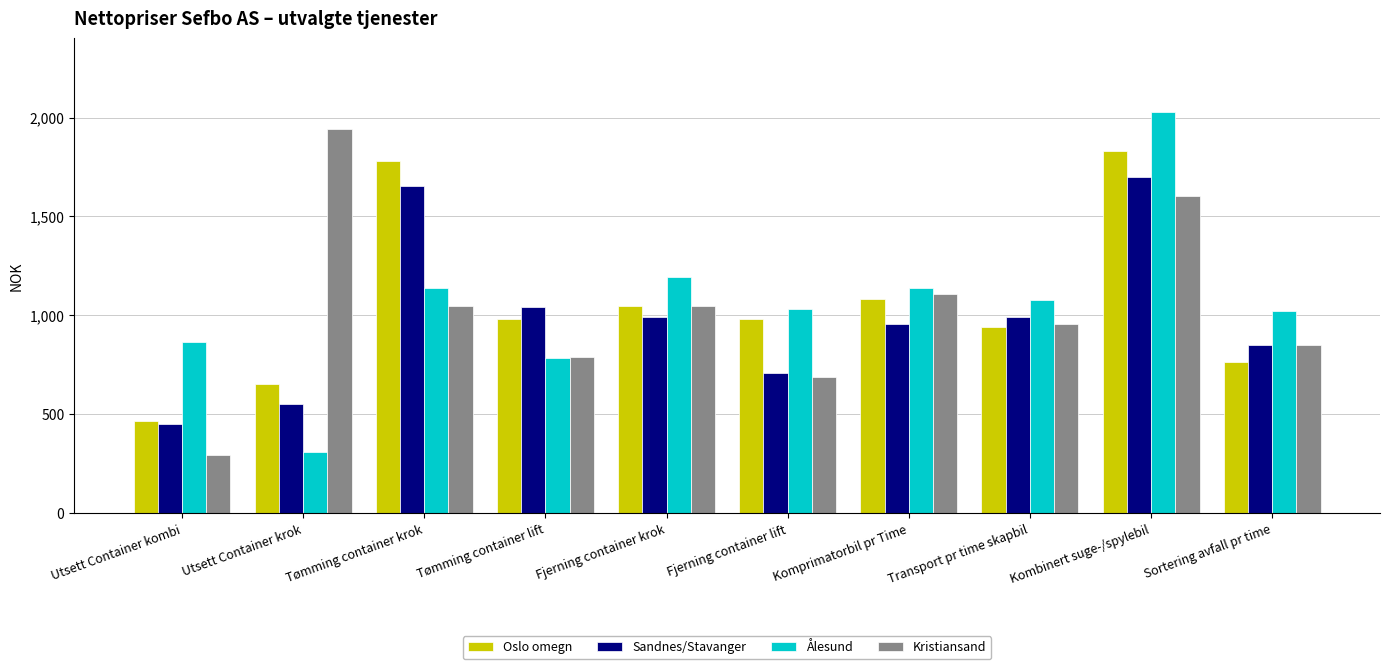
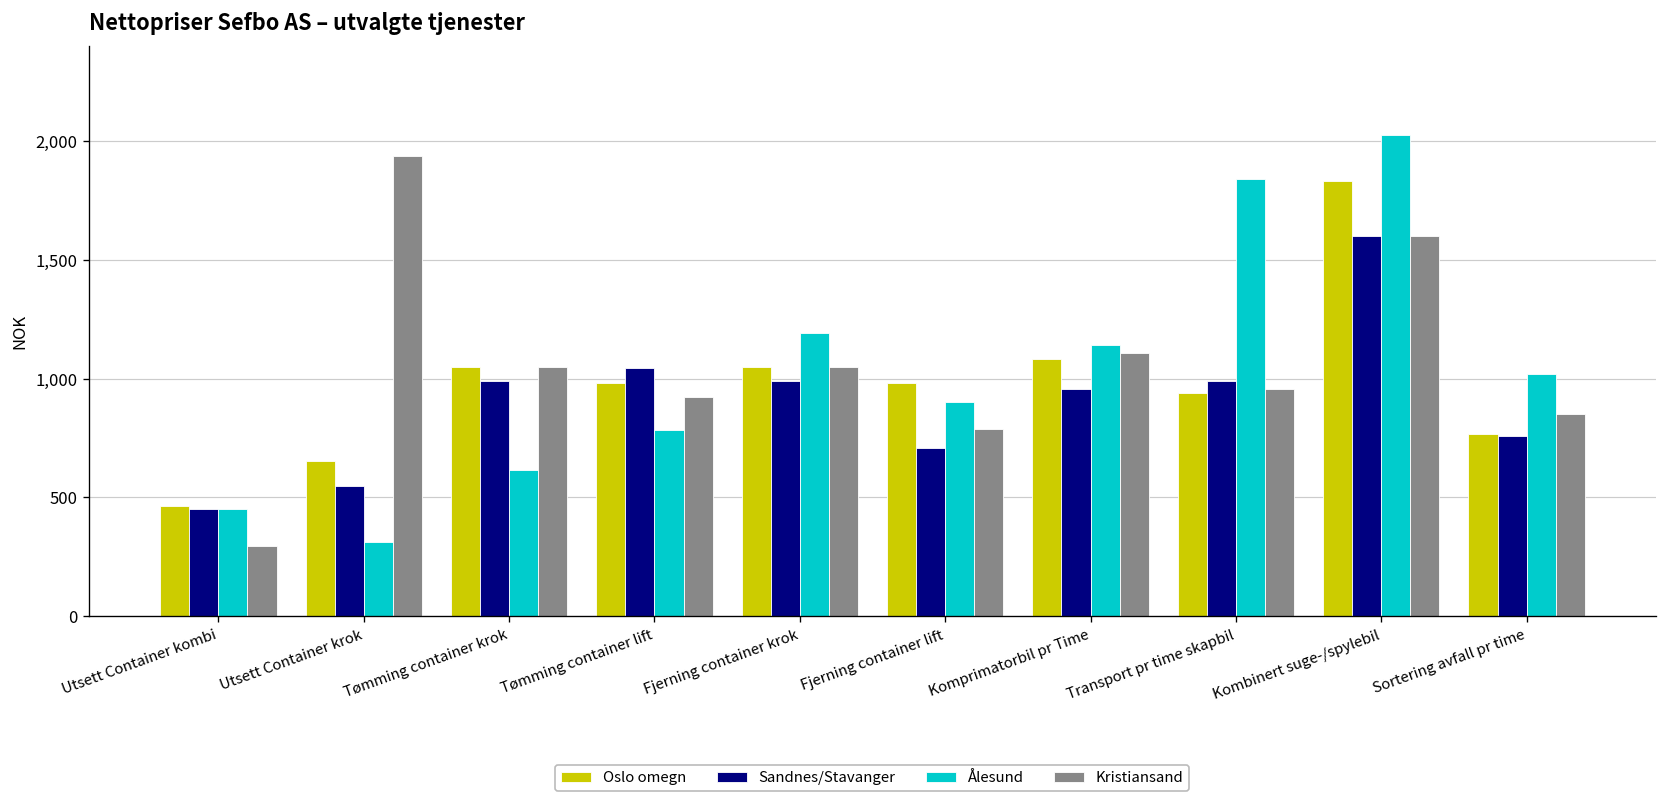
Ålesund, Utsett Container kombi: 870 -> 450
Oslo omegn, Tømming container krok: 1,780 -> 1,050
Sandnes/Stavanger, Tømming container krok: 1,660 -> 990
Ålesund, Tømming container krok: 1,140 -> 610
Kristiansand, Tømming container lift: 790 -> 920
Ålesund, Fjerning container lift: 1,030 -> 900
Kristiansand, Fjerning container lift: 690 -> 790
Ålesund, Transport pr time skapbil: 1,080 -> 1,840
Sandnes/Stavanger, Kombinert suge-/spylebil: 1,700 -> 1,600
Sandnes/Stavanger, Sortering avfall pr time: 850 -> 760
